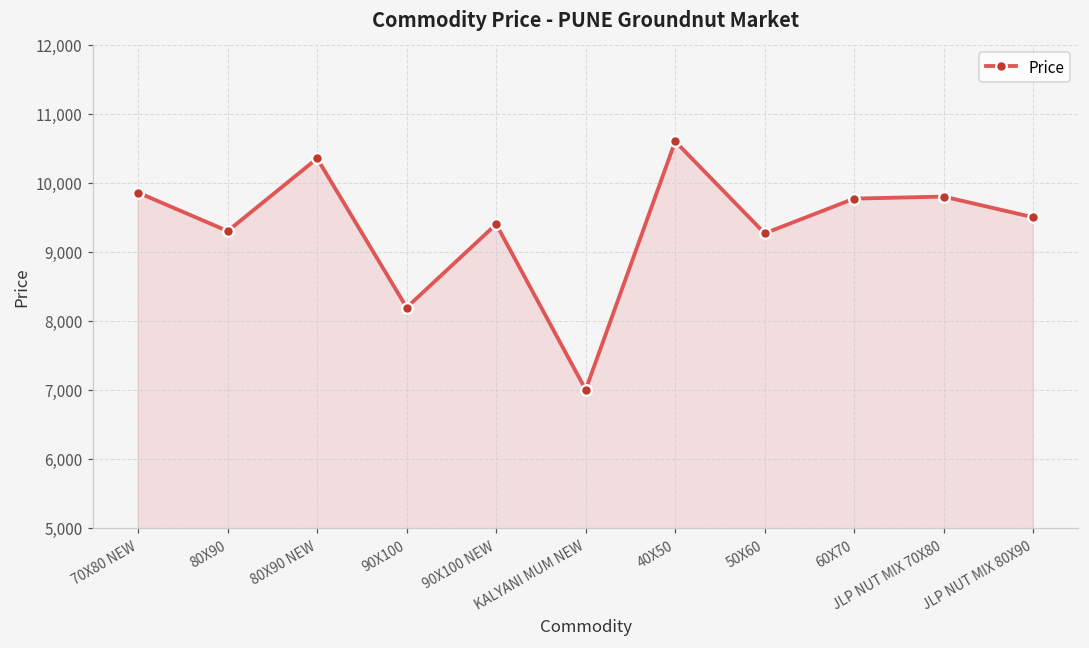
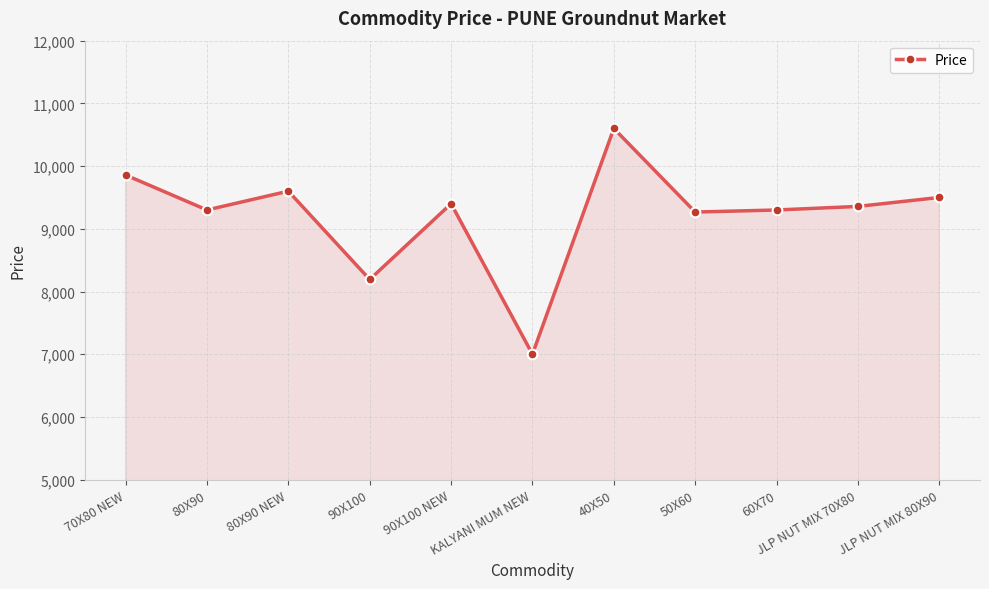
80X90 NEW: 10,400 -> 9,600
60X70: 9,800 -> 9,300
JLP NUT MIX 70X80: 9,800 -> 9,400
